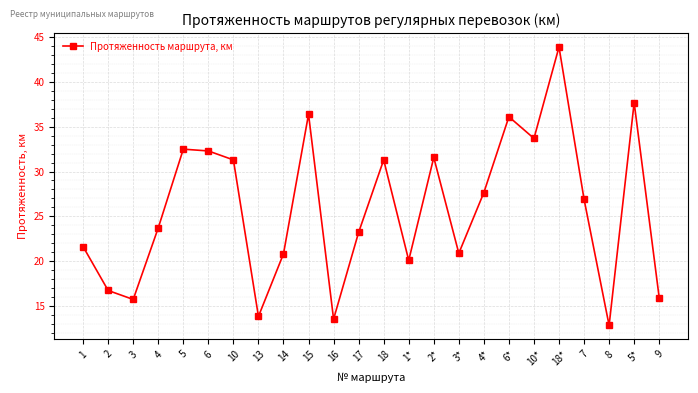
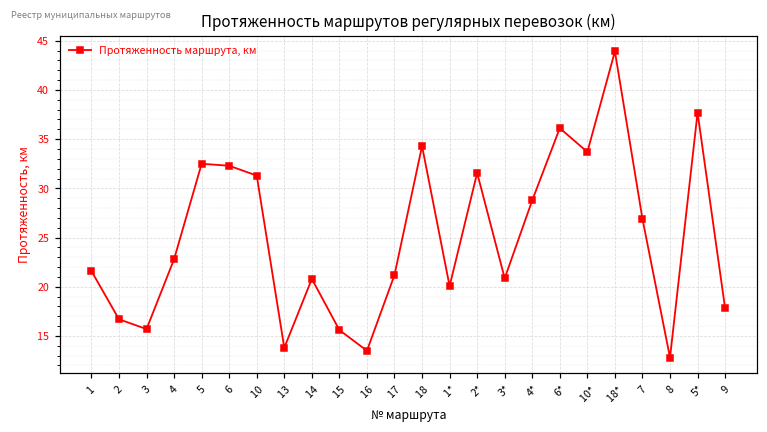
4: 24 -> 23
15: 36 -> 16
17: 23 -> 21
18: 31 -> 34
4*: 28 -> 29
9: 16 -> 18
